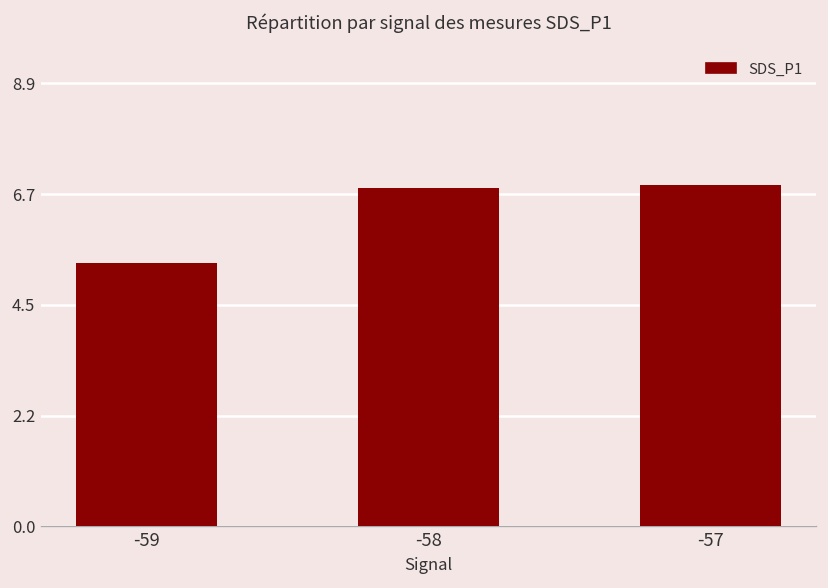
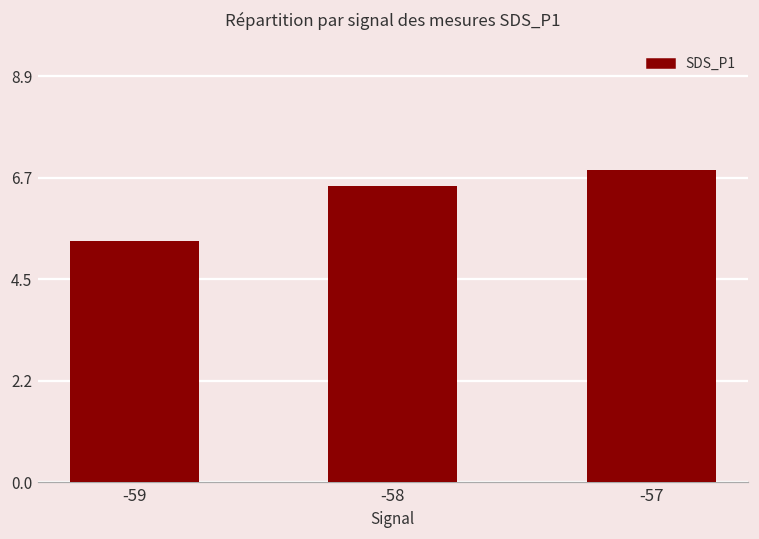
-58: 6.8 -> 6.5
